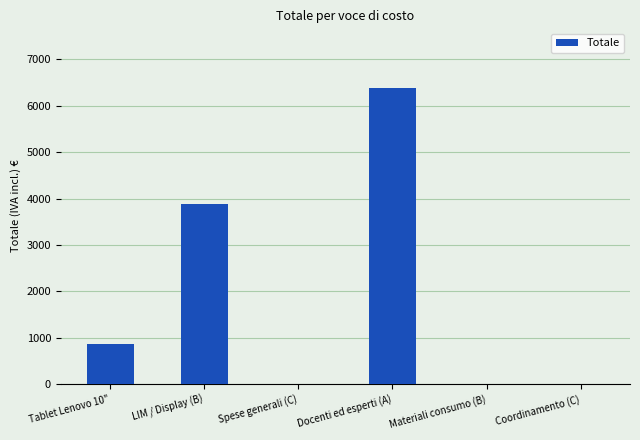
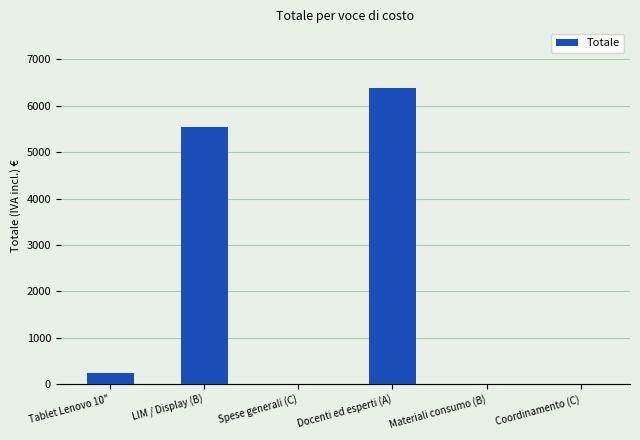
Tablet Lenovo 10": 900 -> 200
LIM / Display (B): 3900 -> 5500
